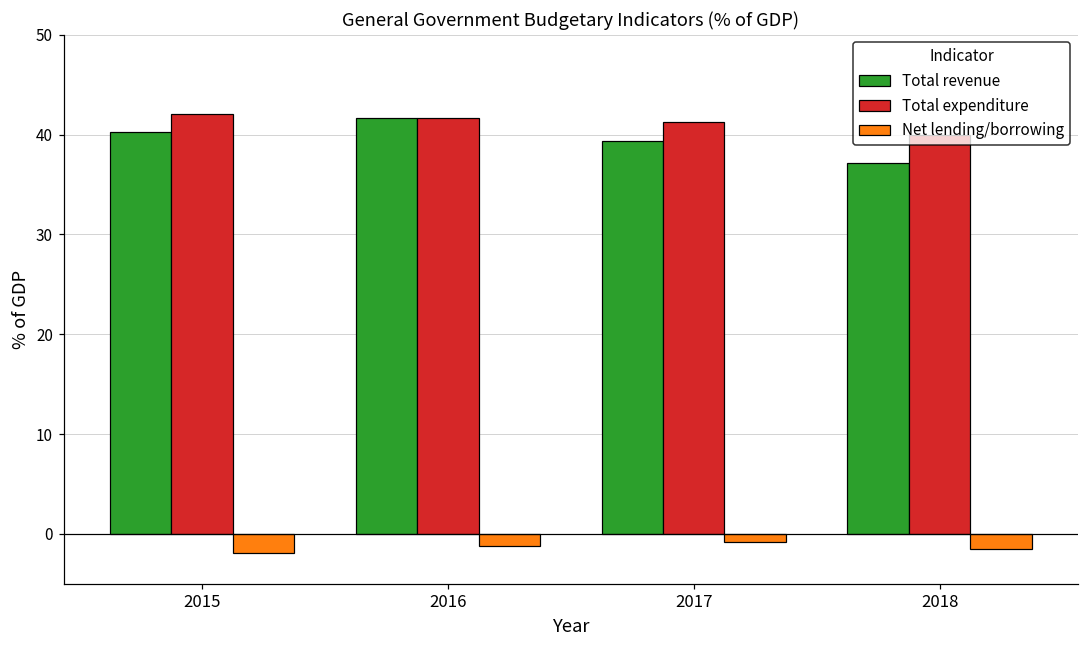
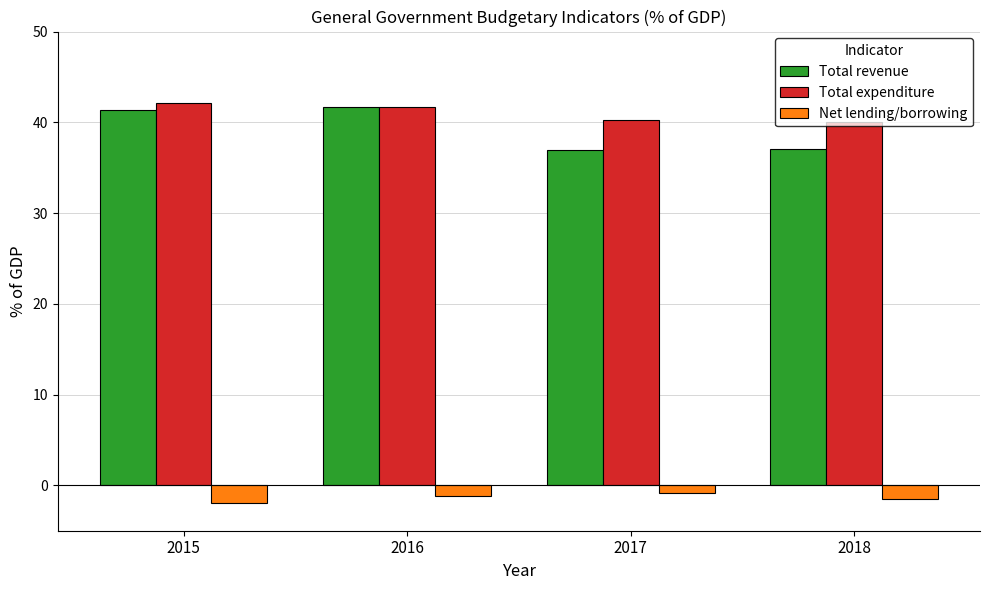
Total revenue, 2015: 40 -> 41
Total revenue, 2017: 39 -> 37
Total expenditure, 2017: 41 -> 40
